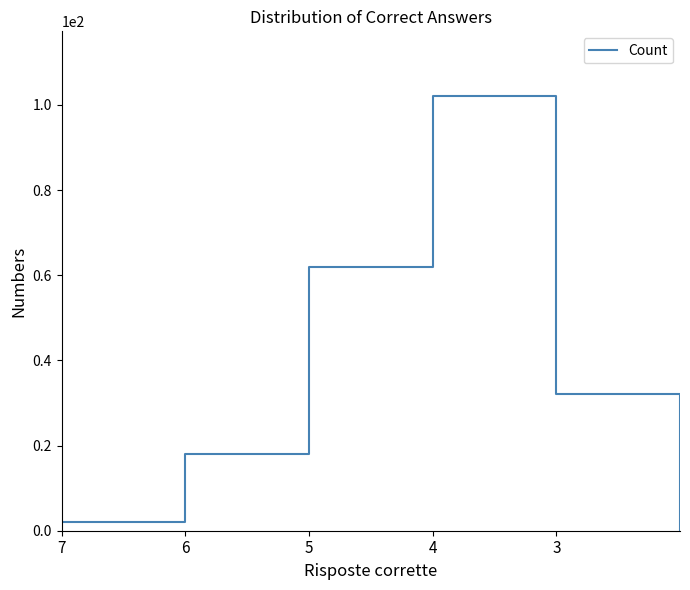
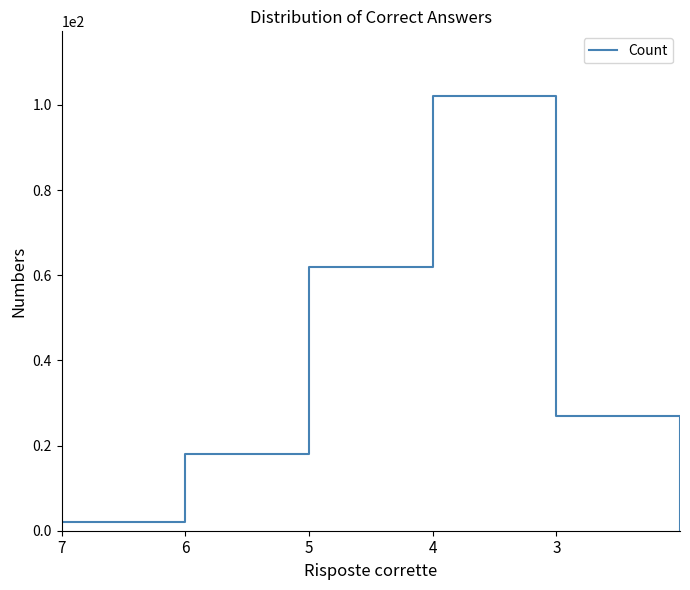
3: 32 -> 27
